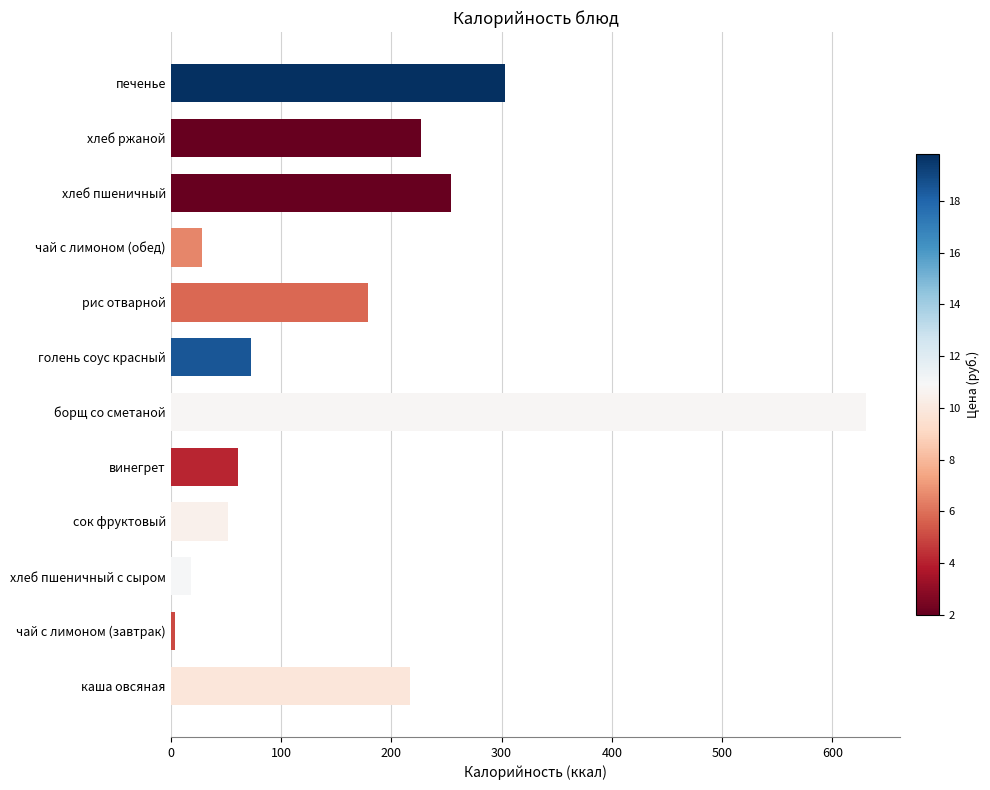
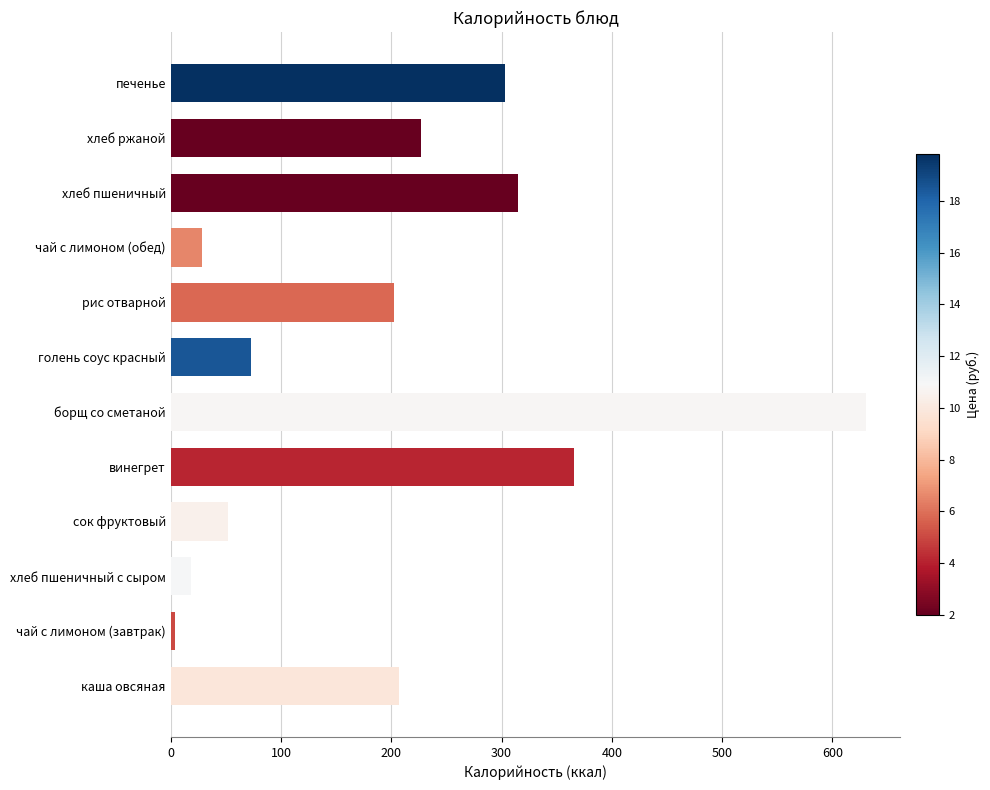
хлеб пшеничный: 254 -> 315
рис отварной: 179 -> 202
винегрет: 61 -> 366
каша овсяная: 217 -> 207
